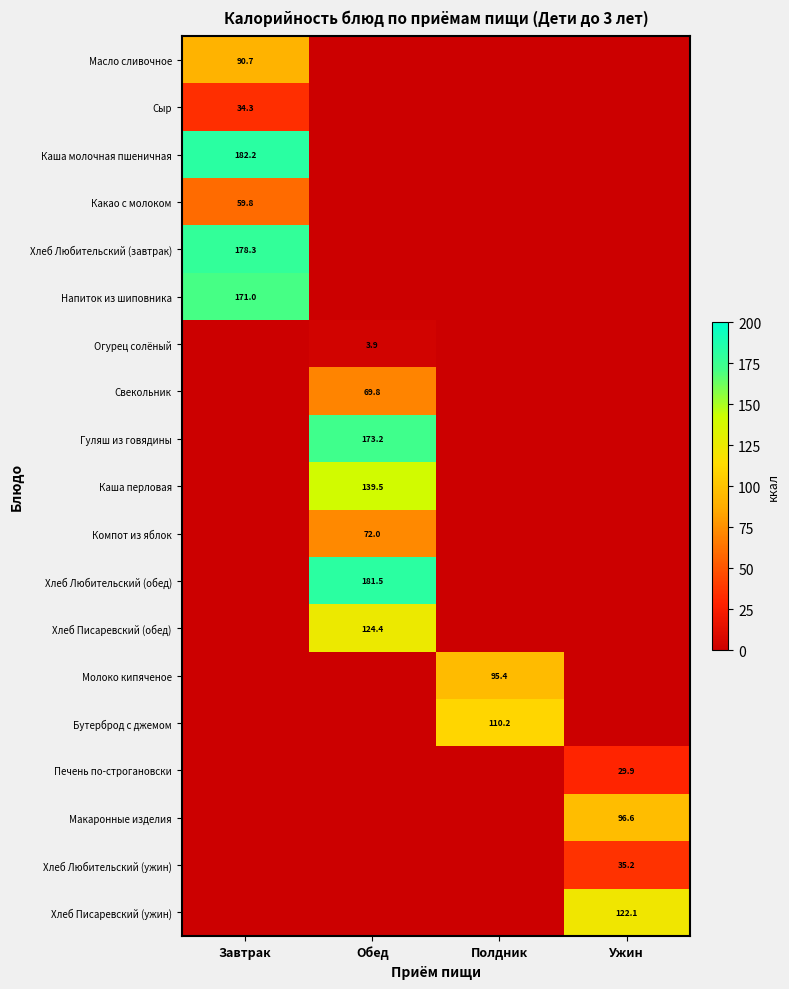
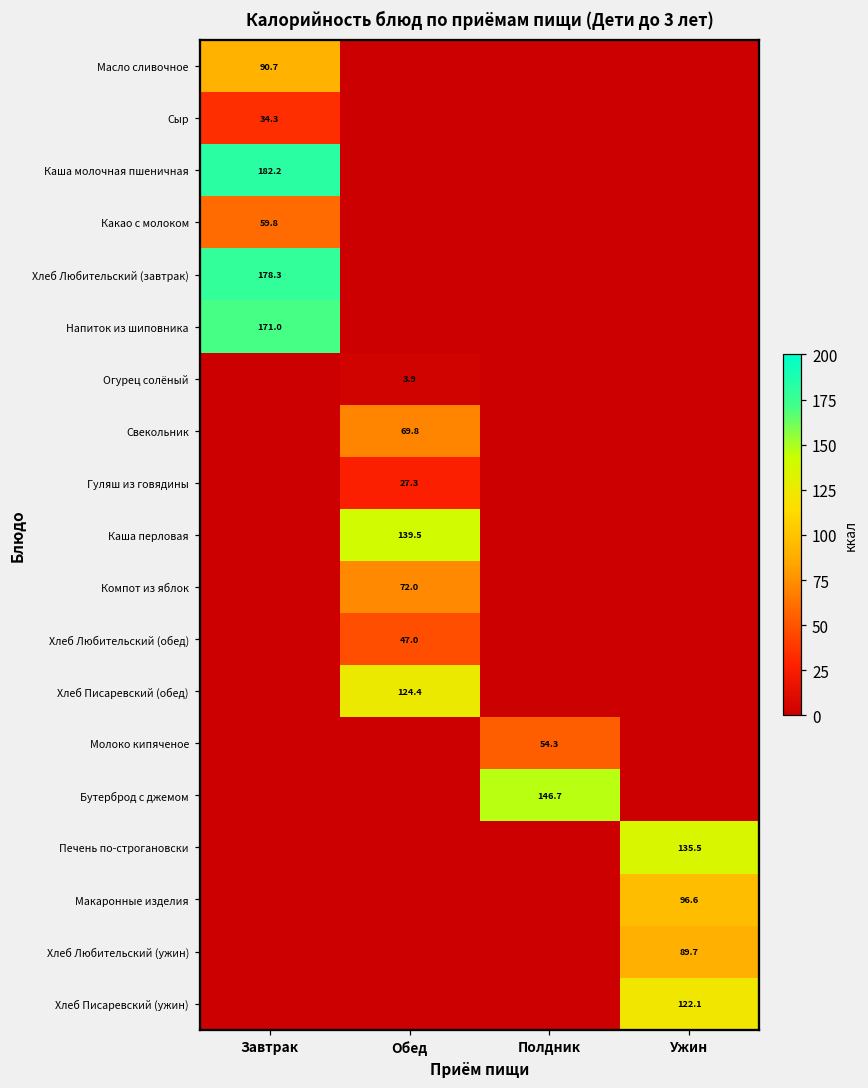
Гуляш из говядины, Обед: 173.2 -> 27.3
Хлеб Любительский (обед), Обед: 181.5 -> 47.0
Молоко кипяченое, Полдник: 95.4 -> 54.3
Бутерброд с джемом, Полдник: 110.2 -> 146.7
Печень по-строгановски, Ужин: 29.9 -> 135.5
Хлеб Любительский (ужин), Ужин: 35.2 -> 89.7
